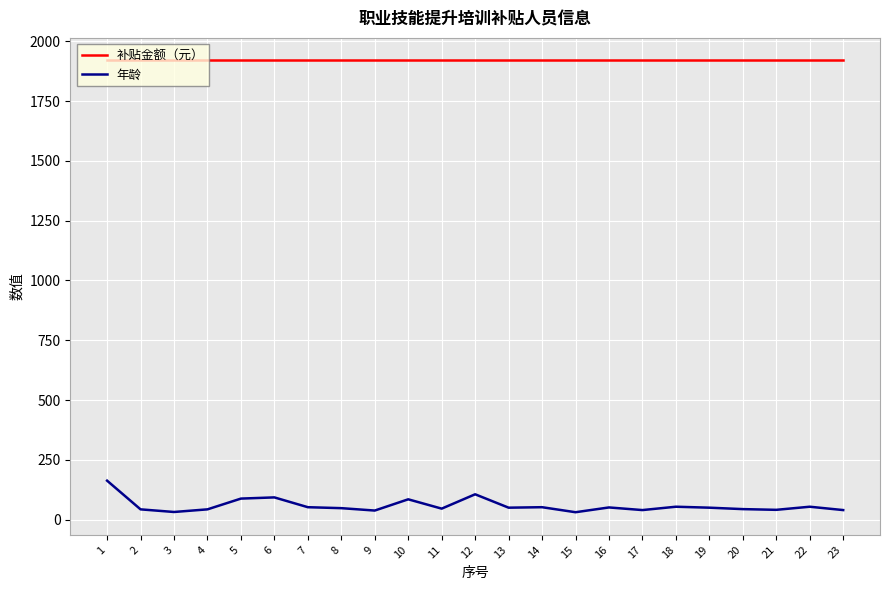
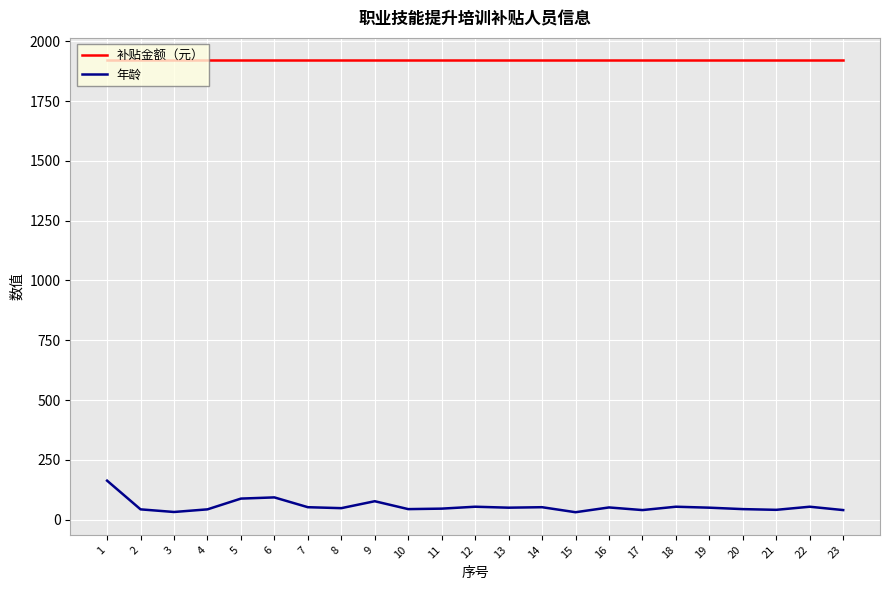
年龄, 9: 40 -> 80
年龄, 10: 90 -> 40
年龄, 12: 110 -> 50
